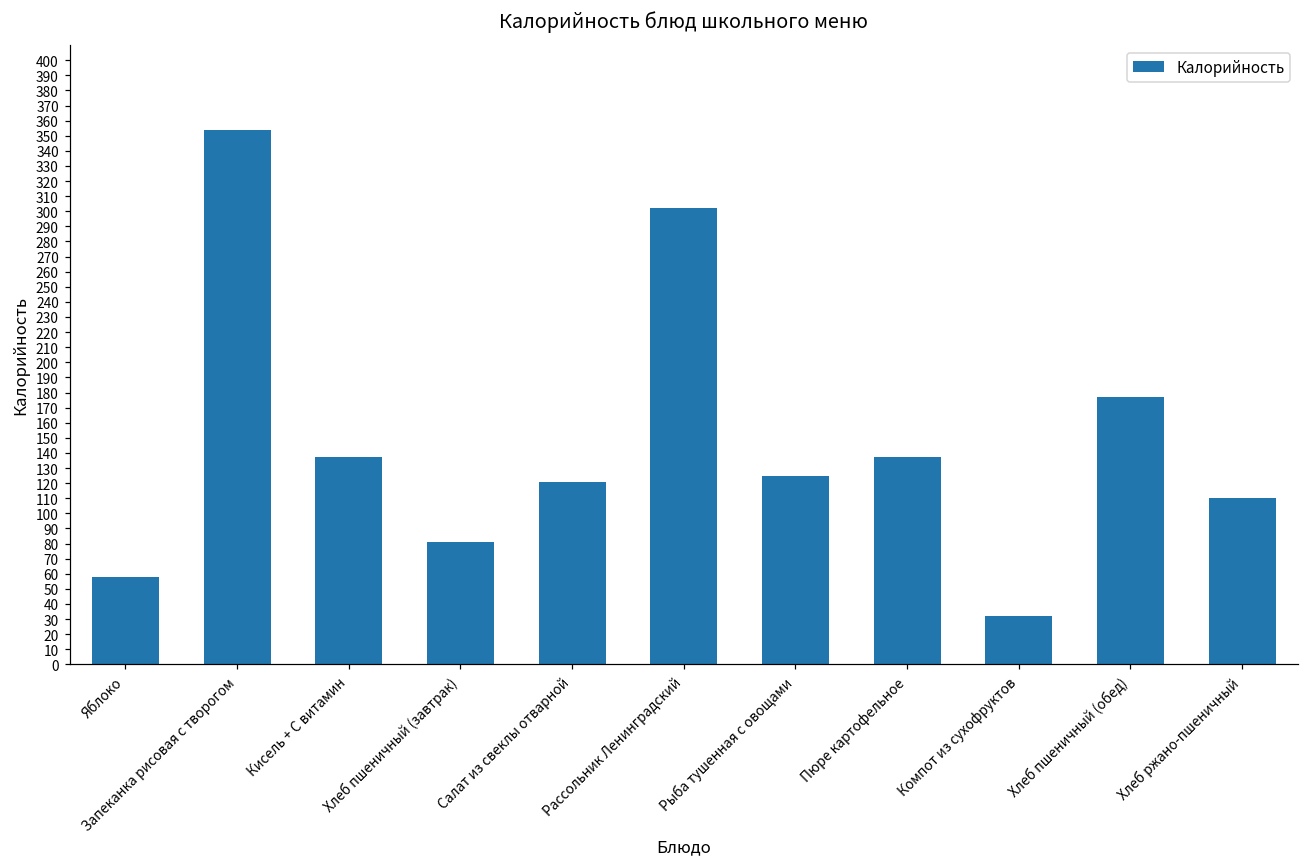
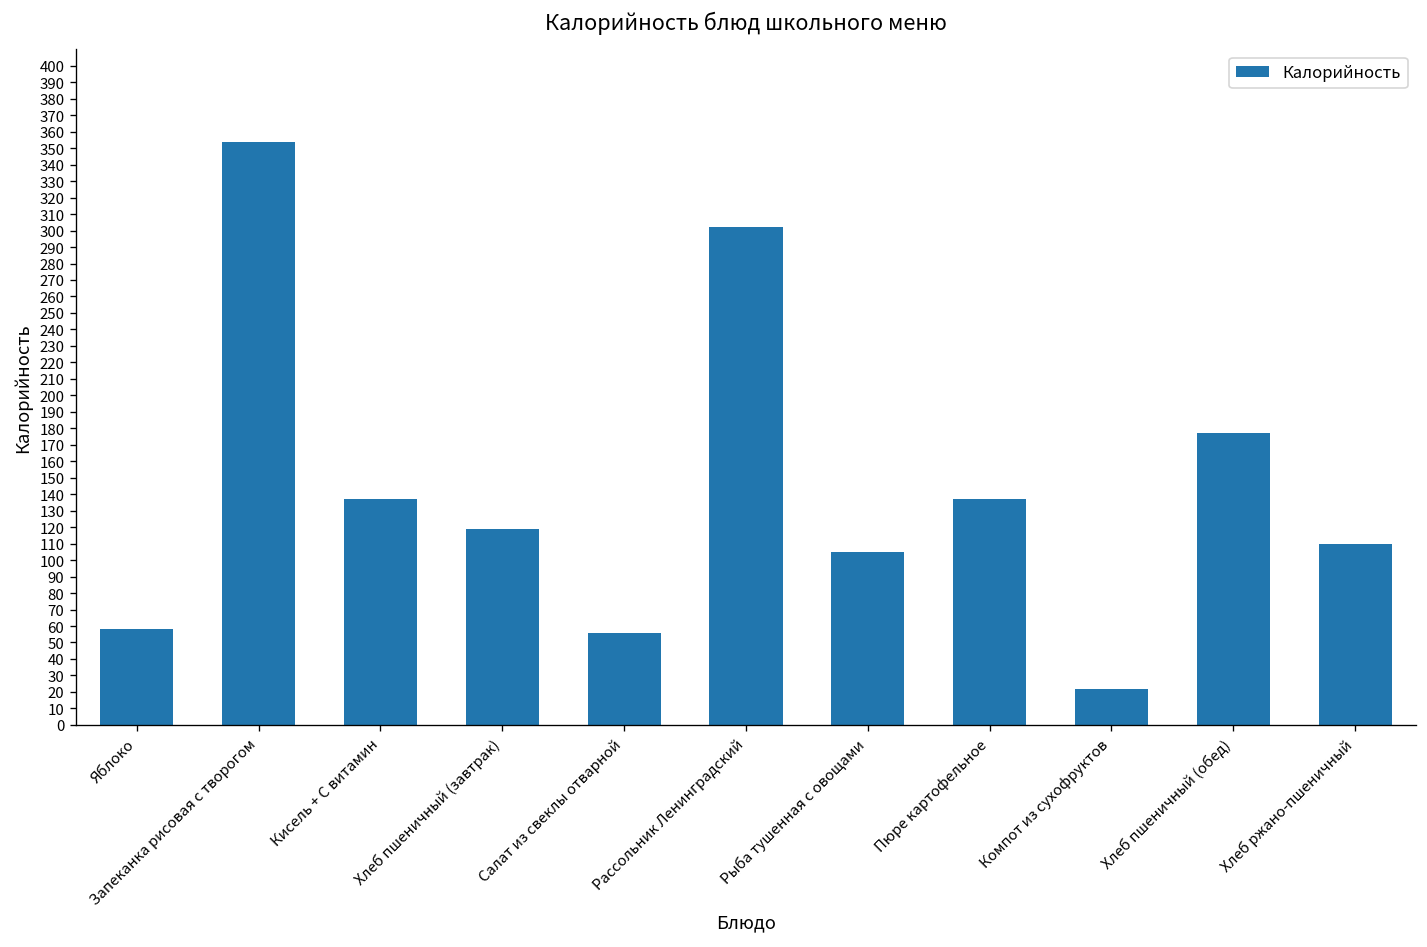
Хлеб пшеничный (завтрак): 81 -> 119
Салат из свеклы отварной: 121 -> 56
Рыба тушенная с овощами: 125 -> 105
Компот из сухофруктов: 32 -> 22
